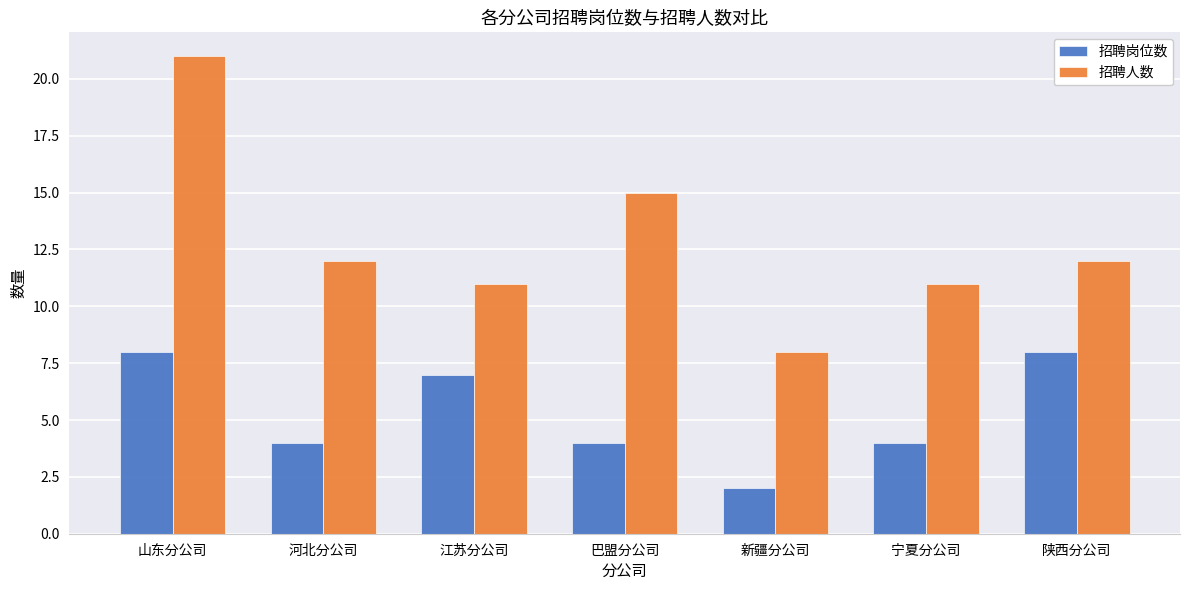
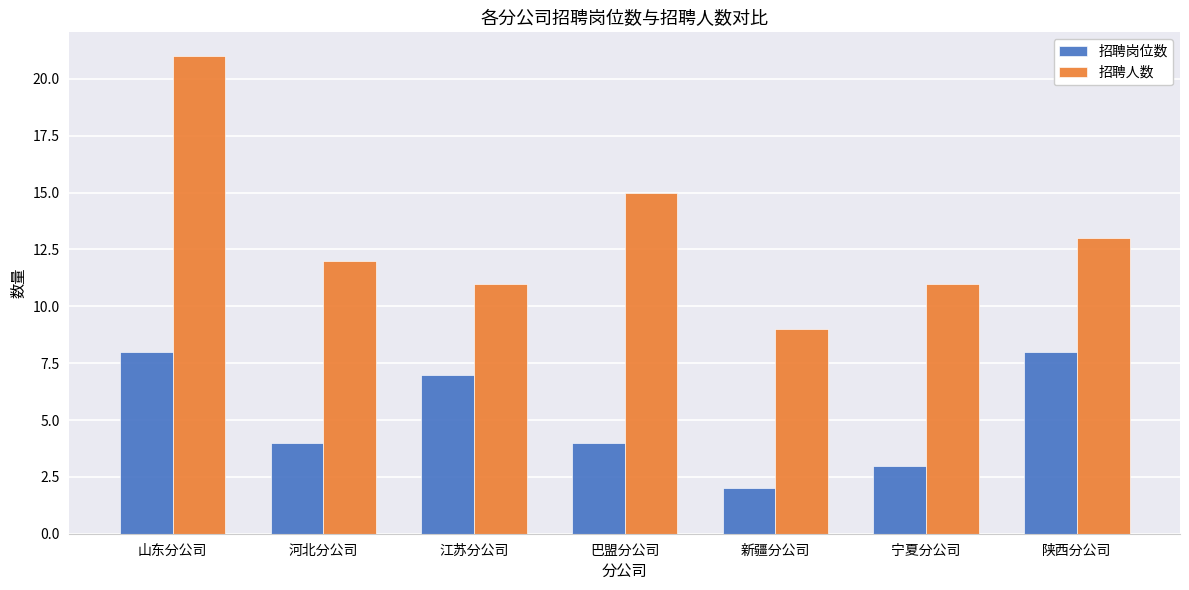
招聘人数, 新疆分公司: 8 -> 9
招聘岗位数, 宁夏分公司: 4 -> 3
招聘人数, 陕西分公司: 12 -> 13
